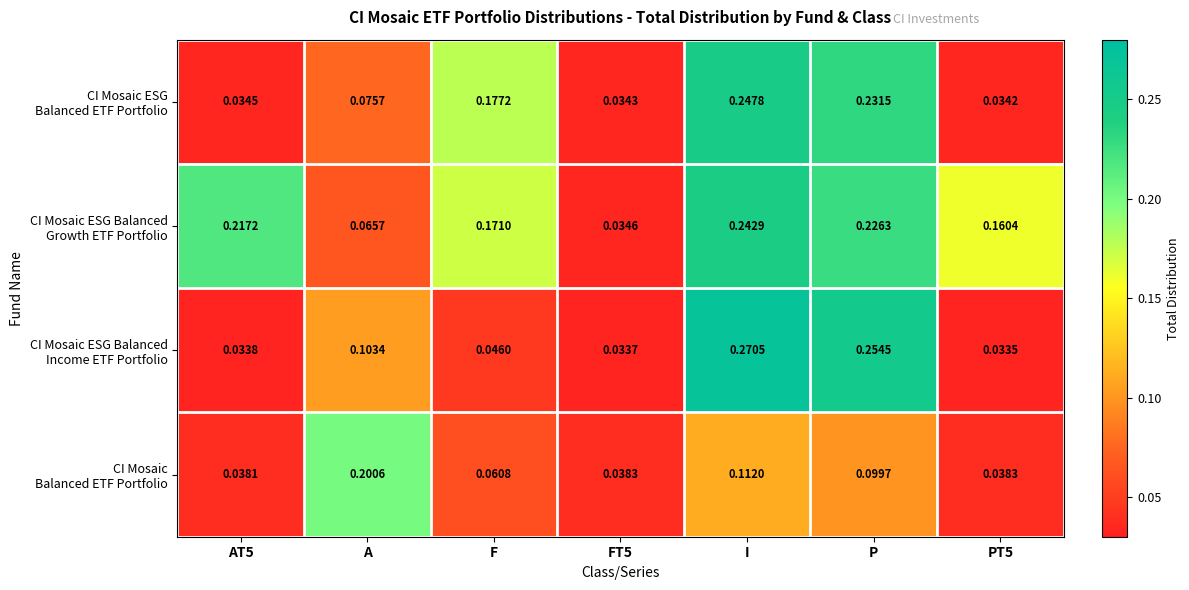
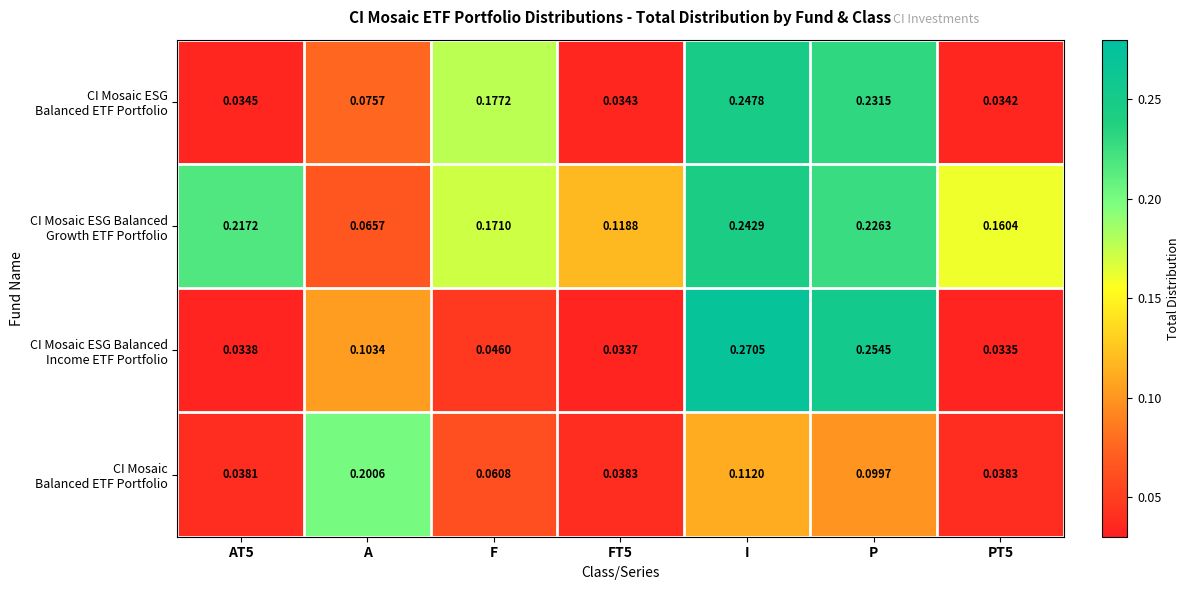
CI Mosaic ESG Balanced Growth ETF Portfolio, FT5: 0.0346 -> 0.1188
